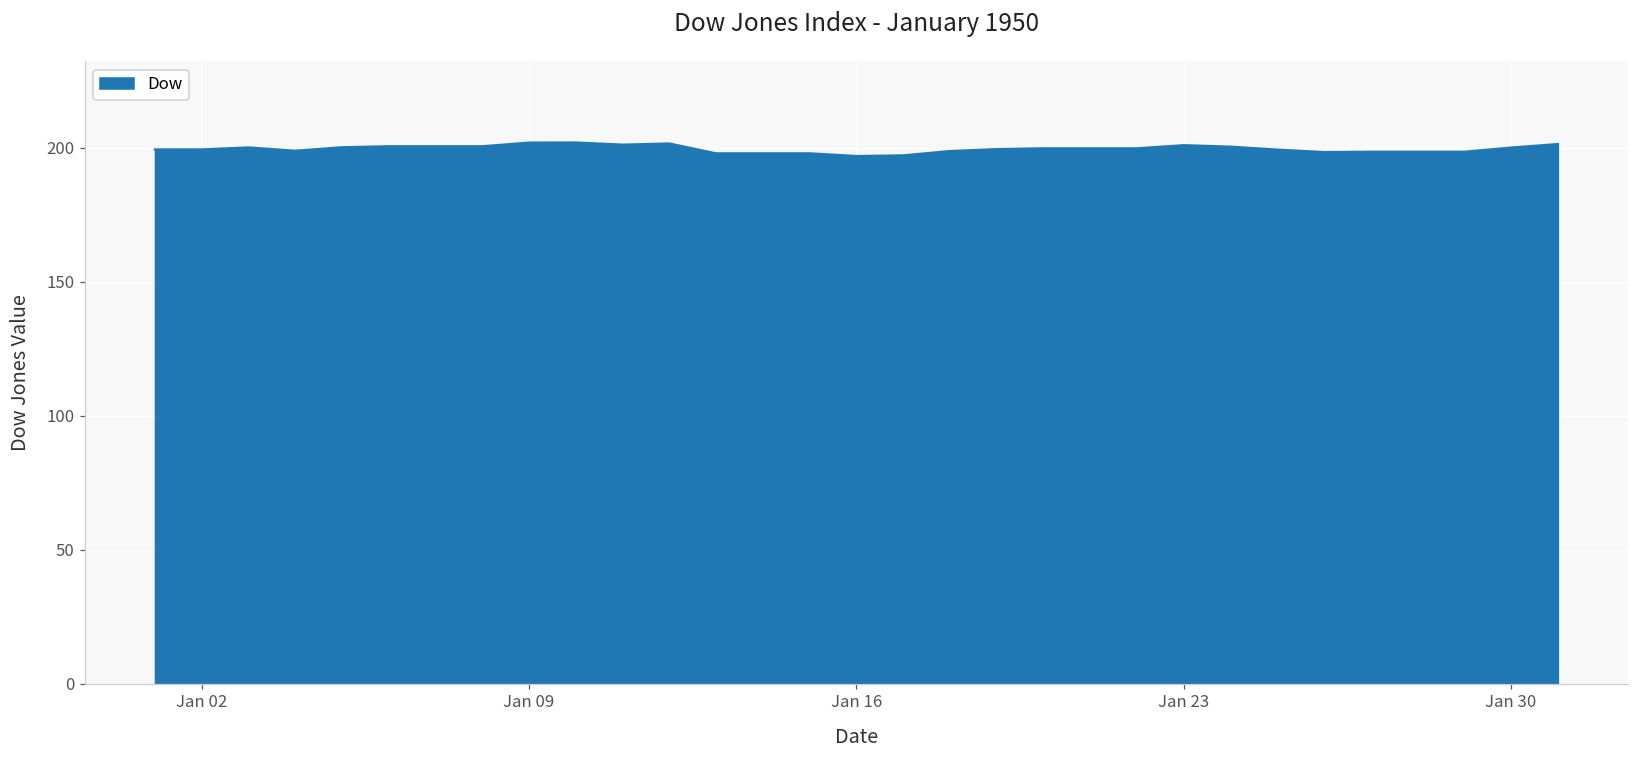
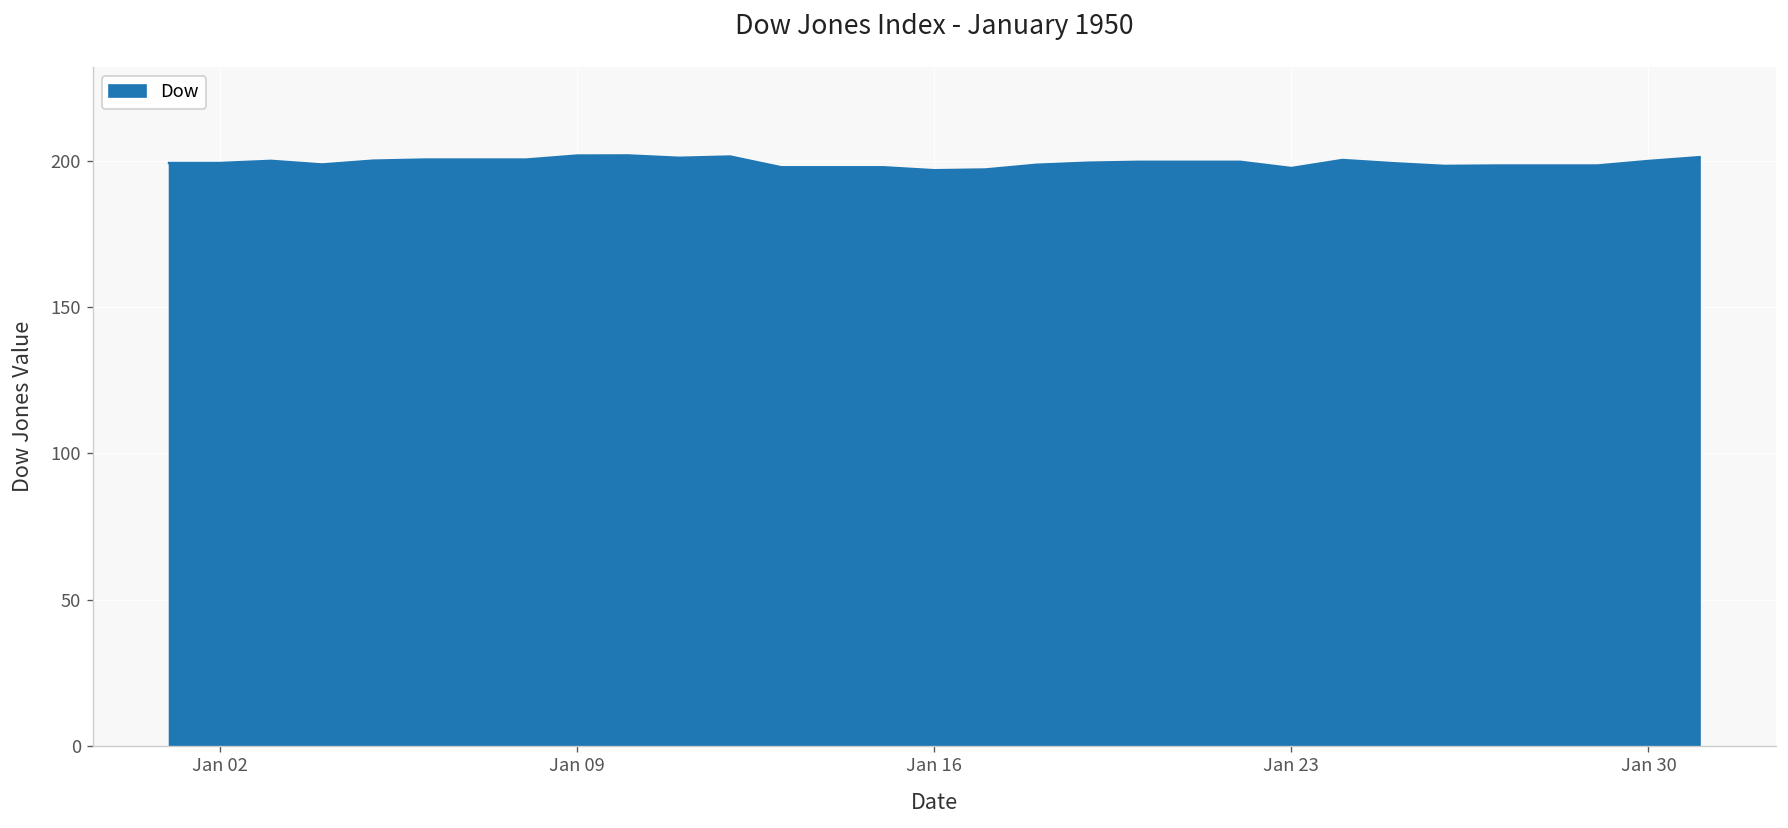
Jan 23: 201 -> 198
